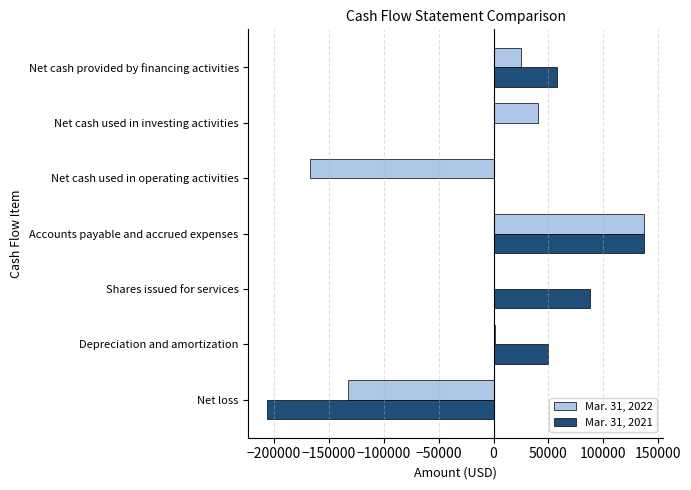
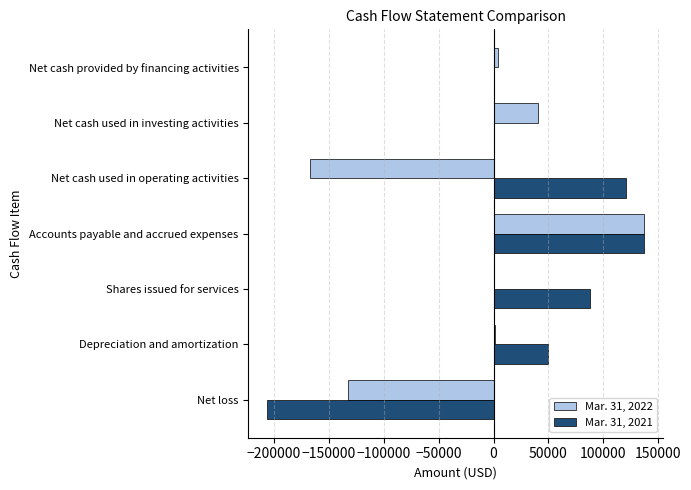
Mar. 31, 2022, Net cash provided by financing activities: 25000 -> 4000
Mar. 31, 2021, Net cash provided by financing activities: 58000 -> 0
Mar. 31, 2021, Net cash used in operating activities: 0 -> 120000
